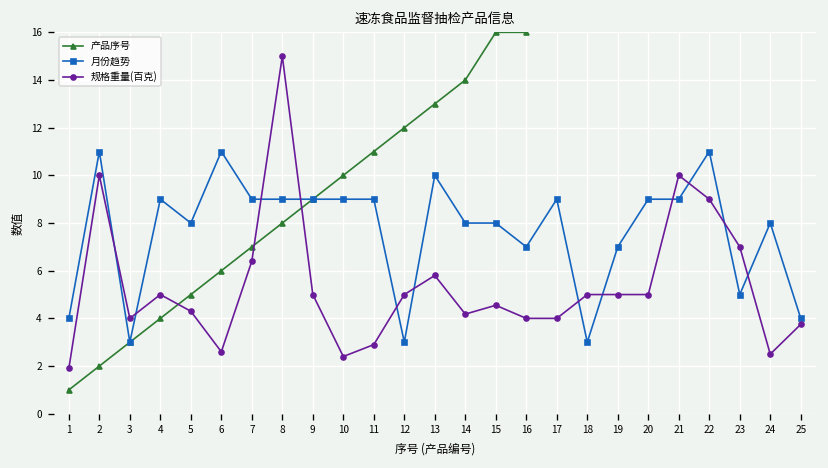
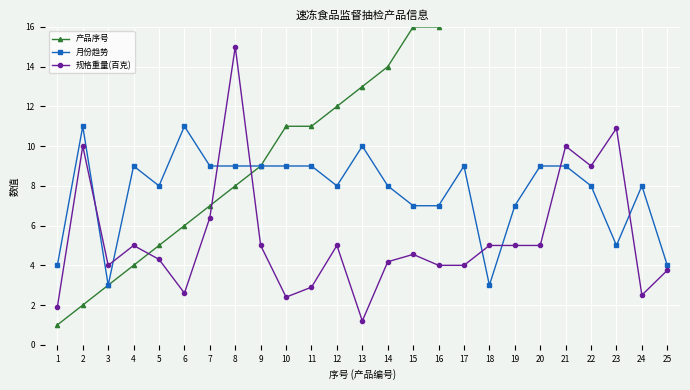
产品序号, 10: 10 -> 11
月份趋势, 12: 3 -> 8
规格重量(百克), 13: 5.8 -> 1.2
月份趋势, 15: 8 -> 7
月份趋势, 22: 11 -> 8
规格重量(百克), 23: 7.0 -> 10.9
